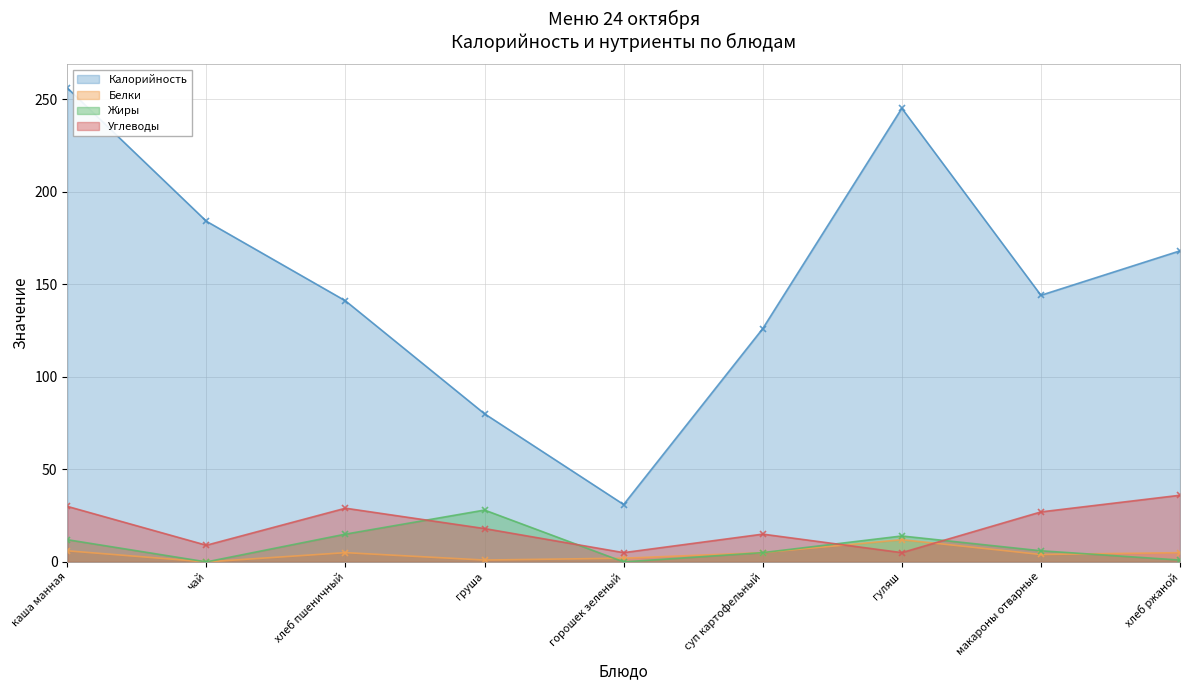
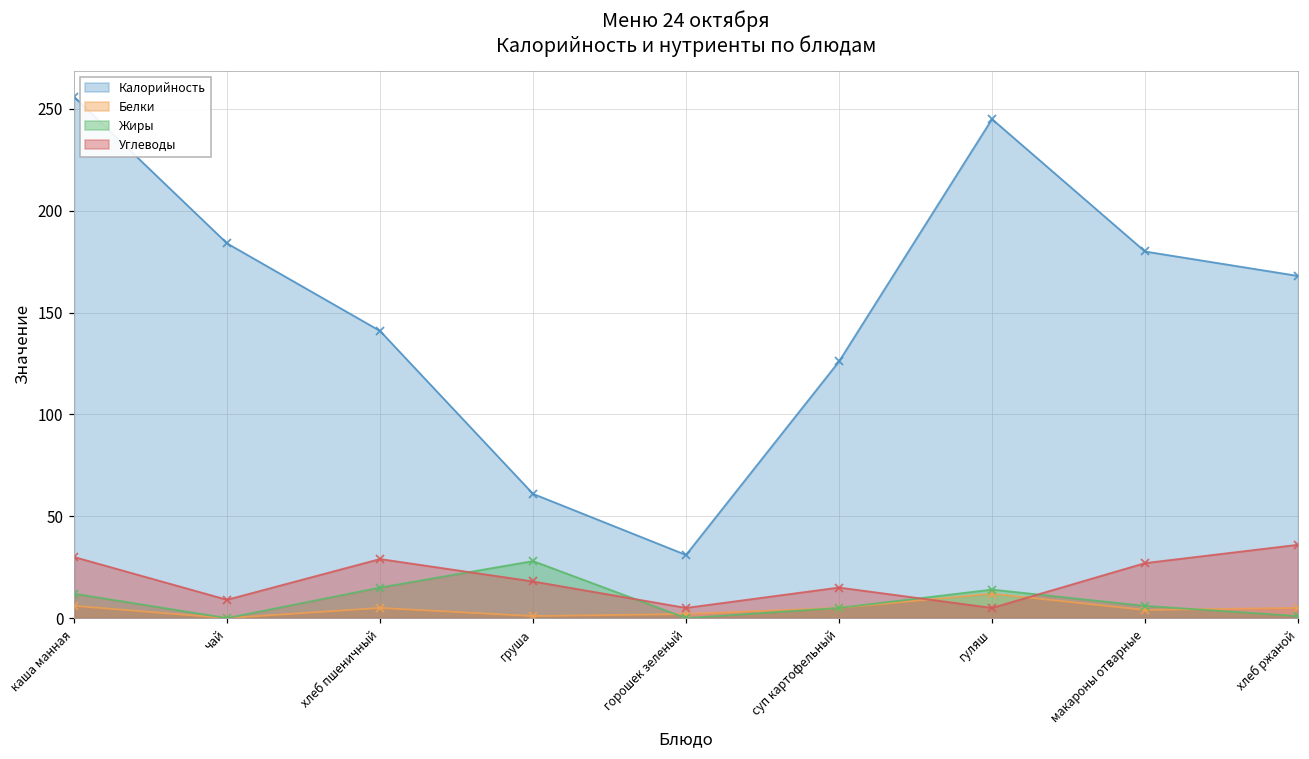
Калорийность, груша: 80 -> 61
Калорийность, макароны отварные: 144 -> 180
